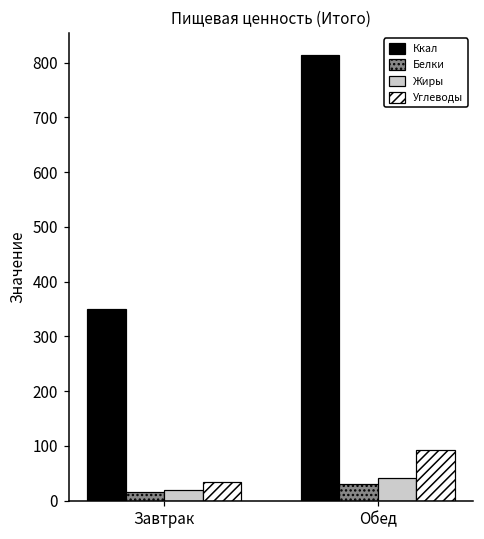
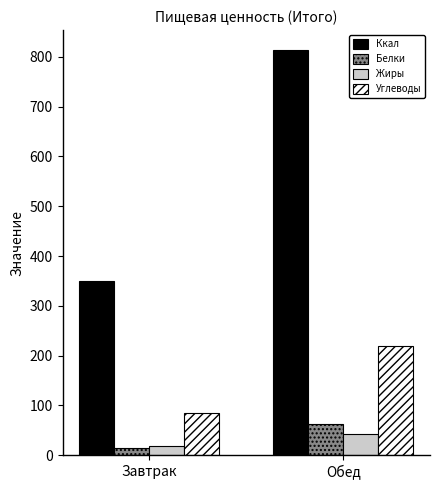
Углеводы, Завтрак: 30 -> 90
Белки, Обед: 30 -> 60
Углеводы, Обед: 90 -> 220
